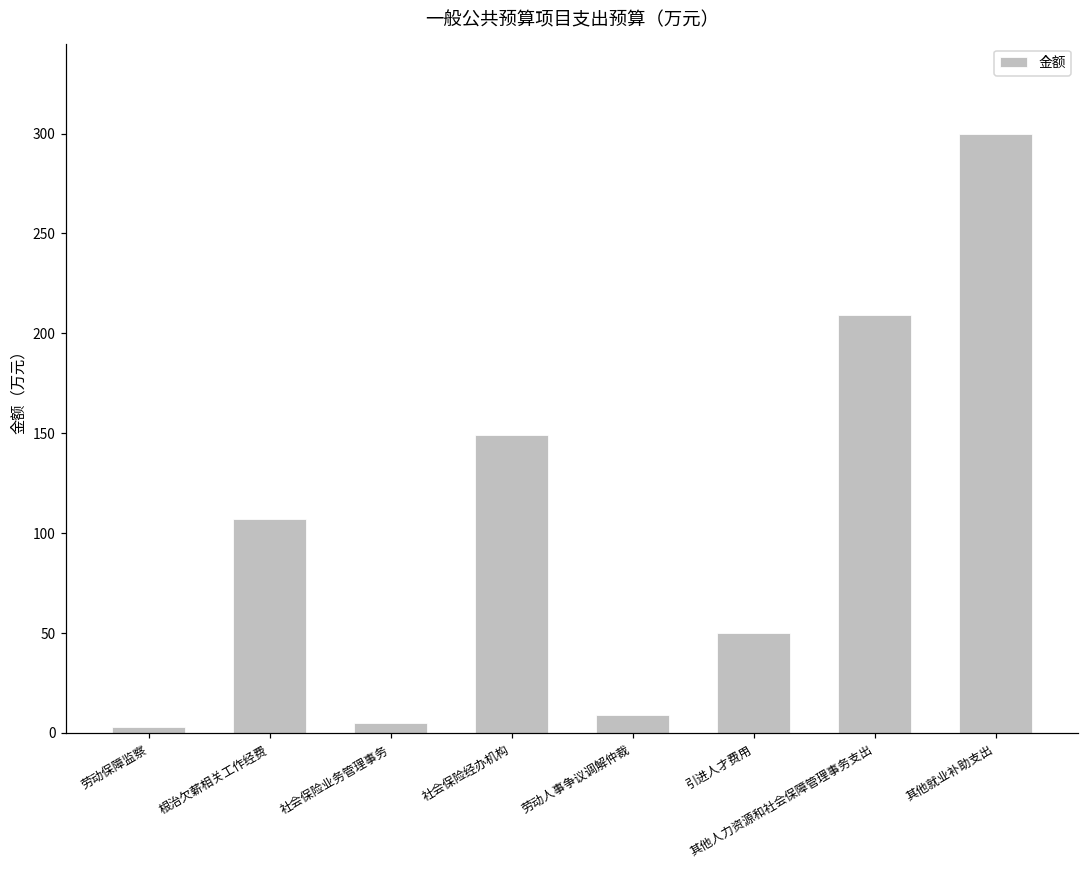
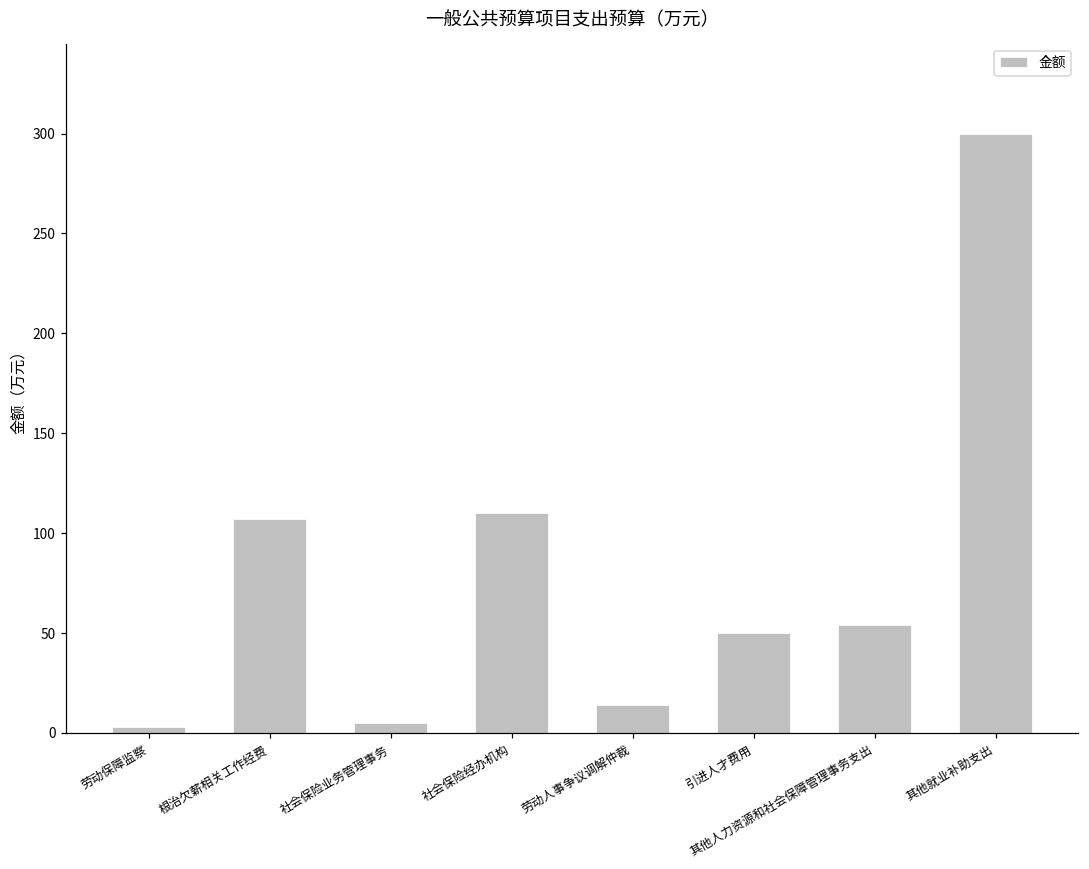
社会保险经办机构: 149 -> 110
劳动人事争议调解仲裁: 9 -> 14
其他人力资源和社会保障管理事务支出: 209 -> 54
